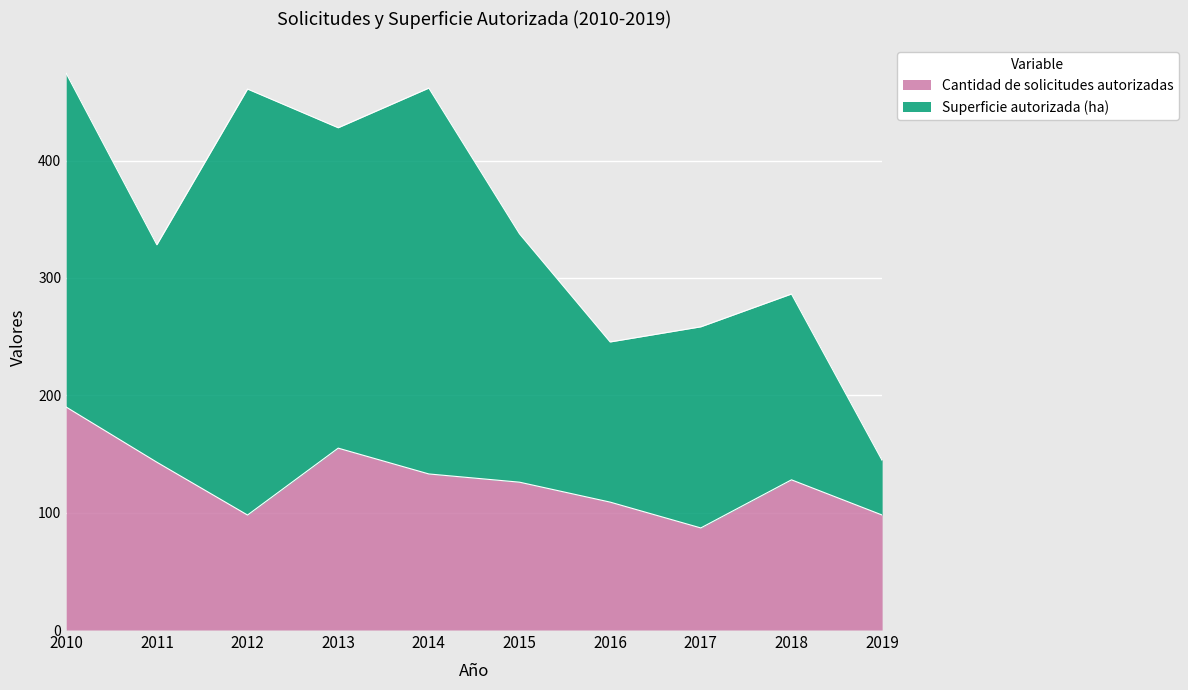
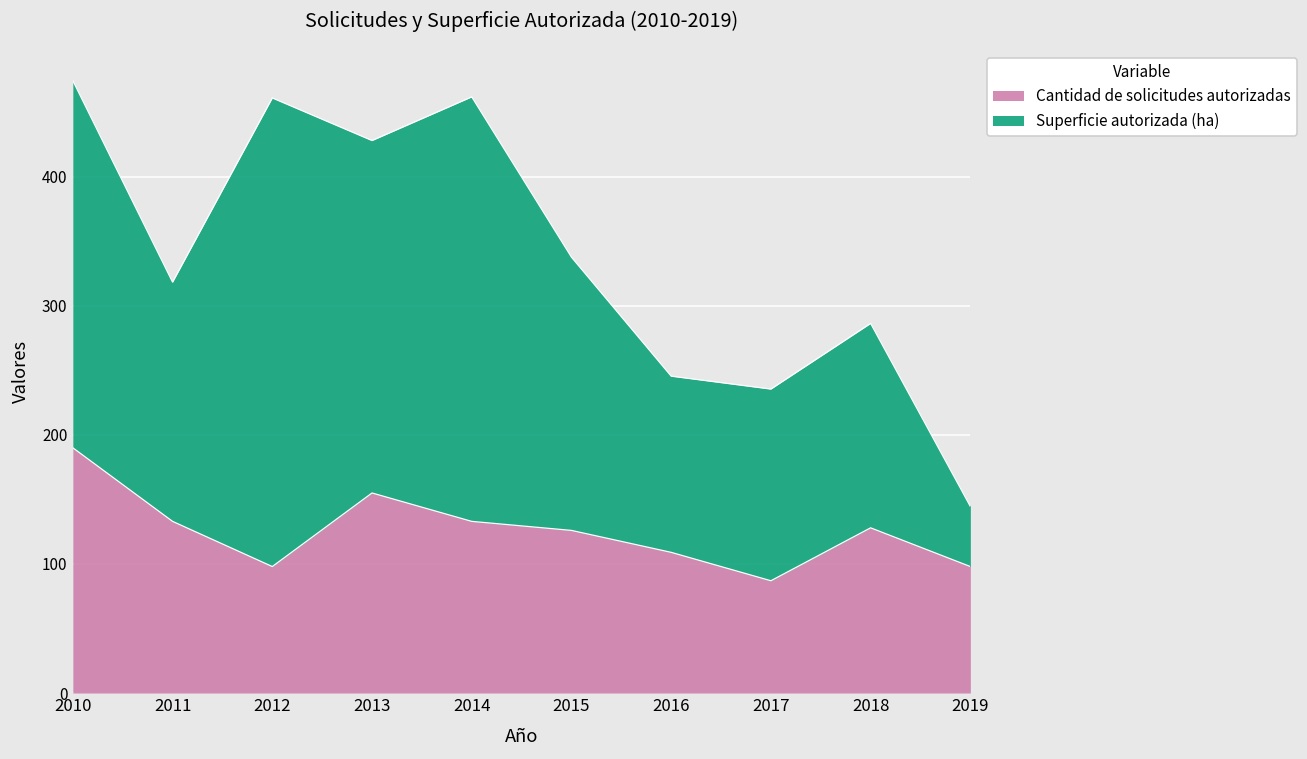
Cantidad de solicitudes autorizadas, 2011: 143 -> 133
Superficie autorizada (ha), 2017: 171 -> 148
